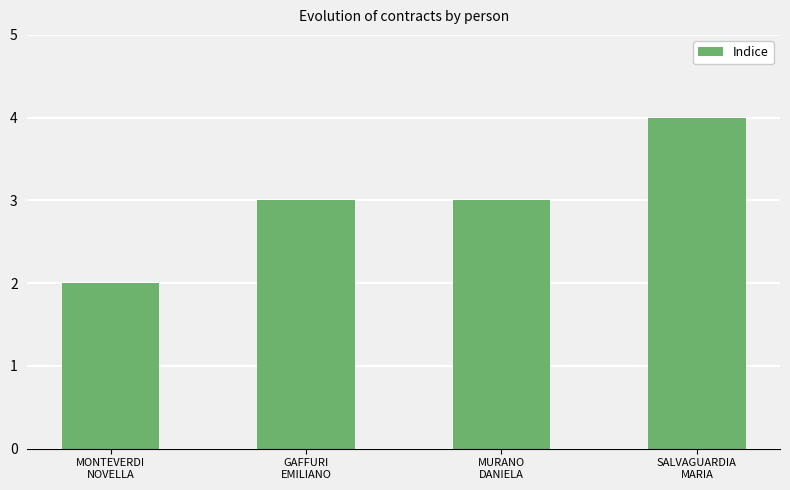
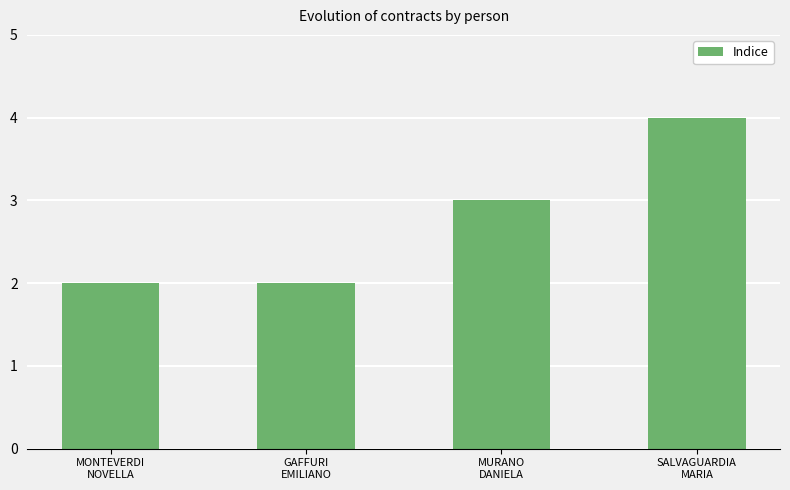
GAFFURI EMILIANO: 3 -> 2
